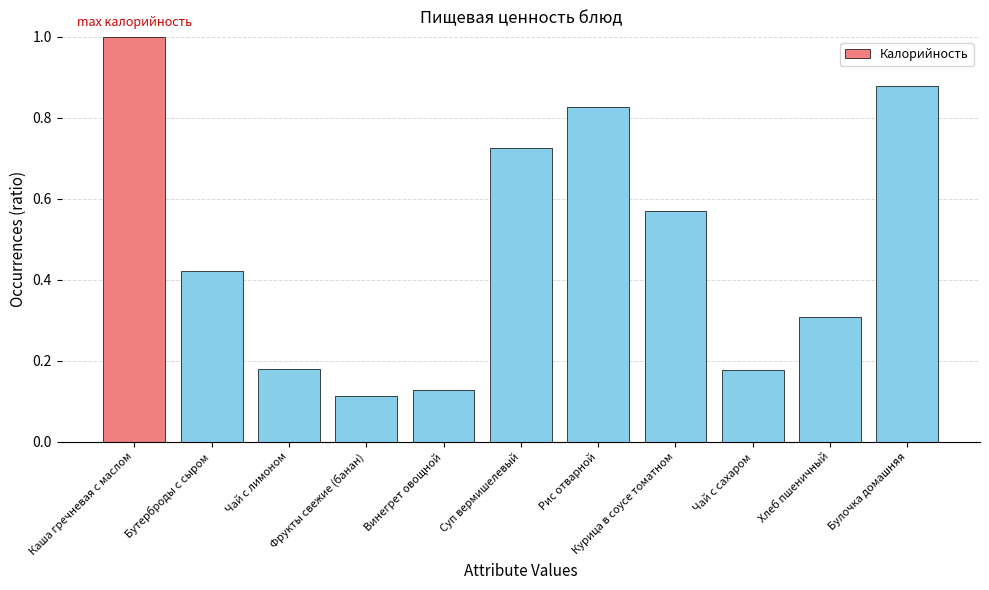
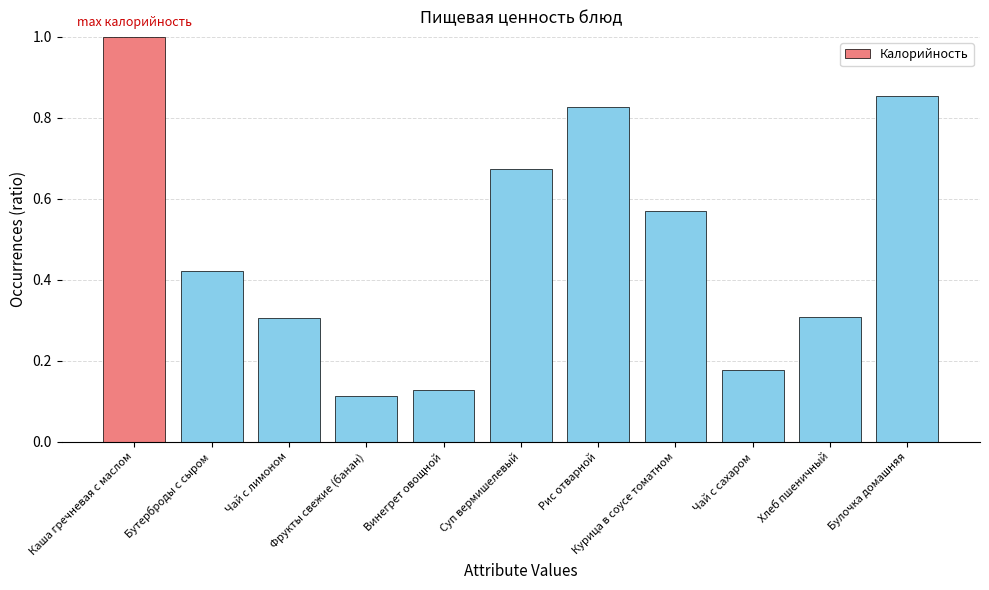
Чай с лимоном: 0.18 -> 0.31
Суп вермишелевый: 0.73 -> 0.67
Булочка домашняя: 0.88 -> 0.85
